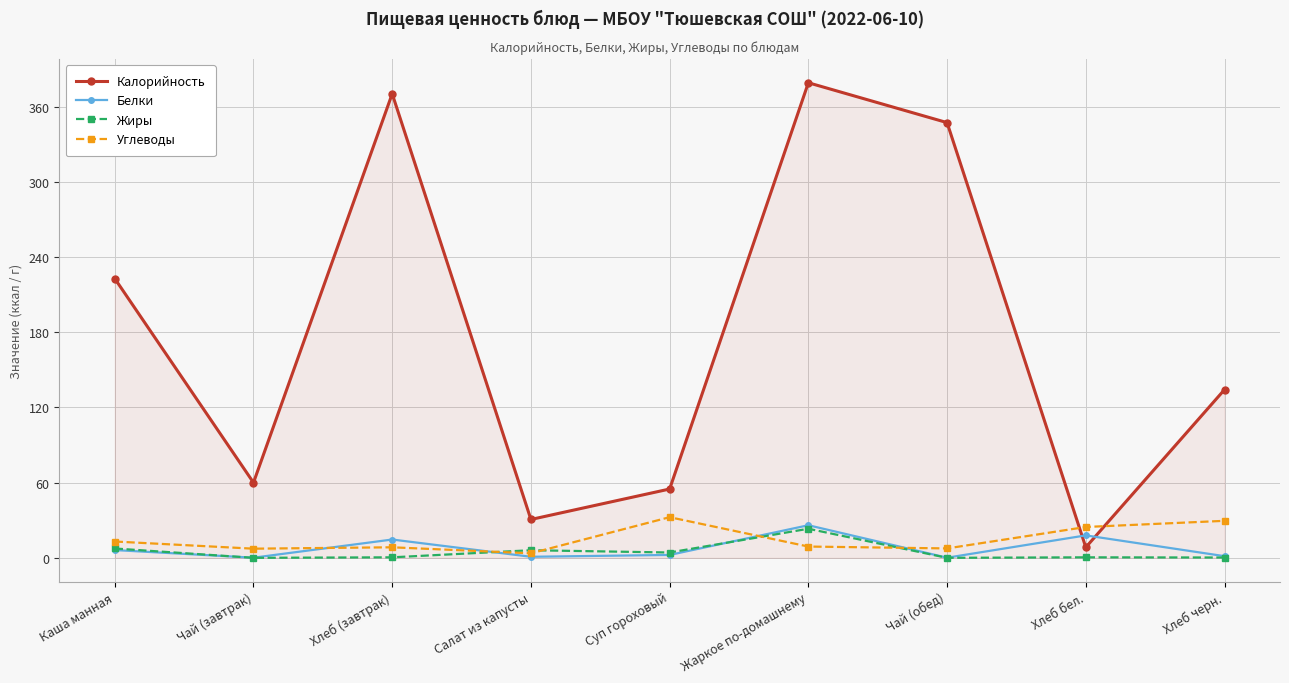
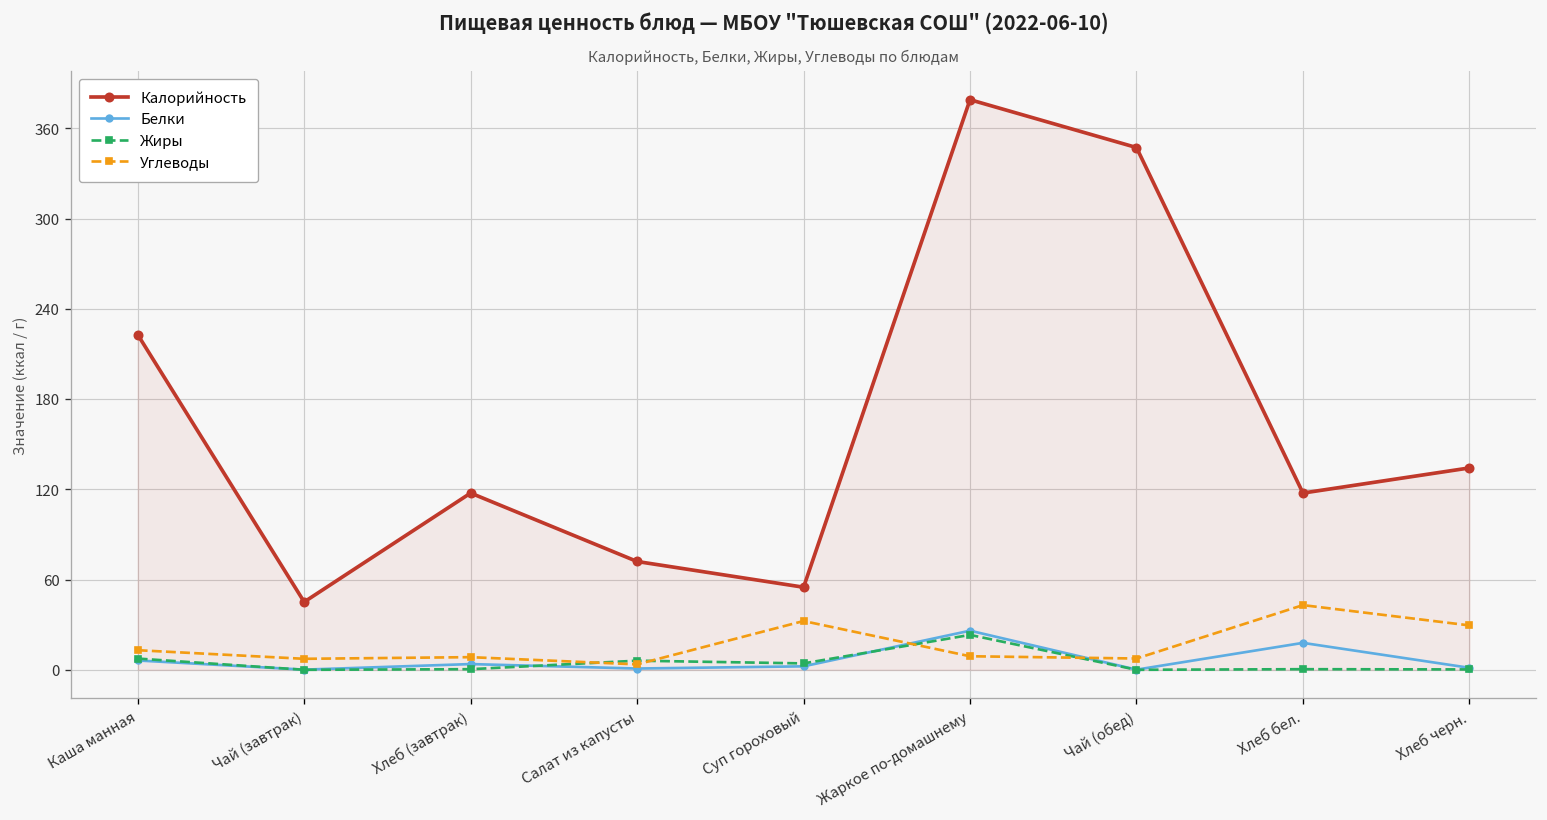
Калорийность, Чай (завтрак): 60 -> 45
Калорийность, Хлеб (завтрак): 370 -> 118
Белки, Хлеб (завтрак): 15 -> 4
Калорийность, Салат из капусты: 31 -> 72
Калорийность, Хлеб бел.: 8 -> 118
Углеводы, Хлеб бел.: 25 -> 43
